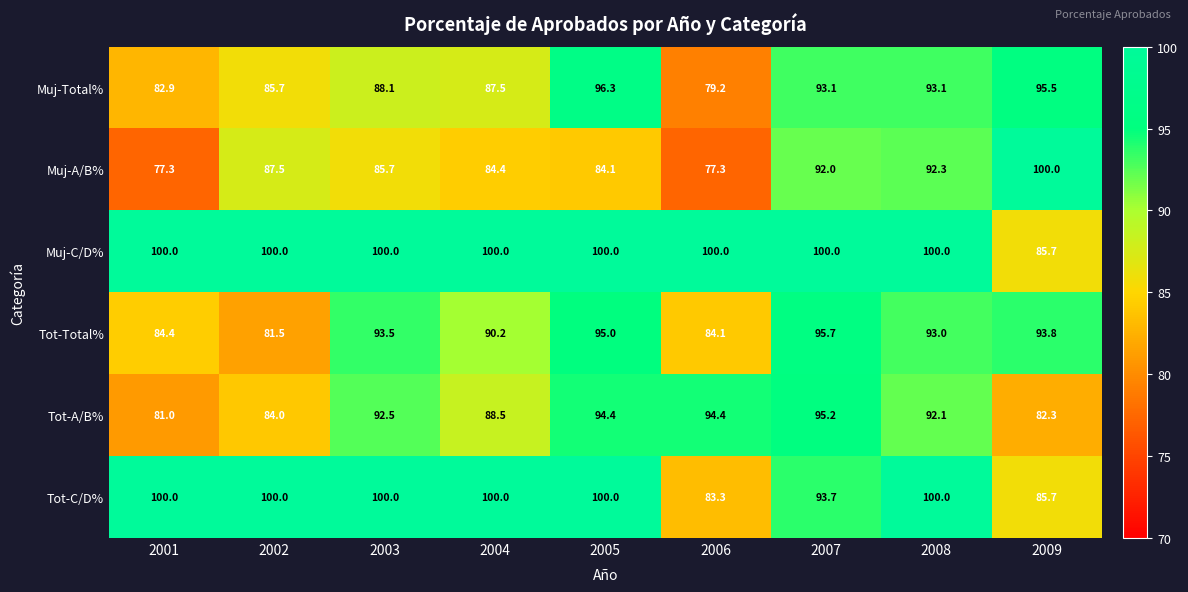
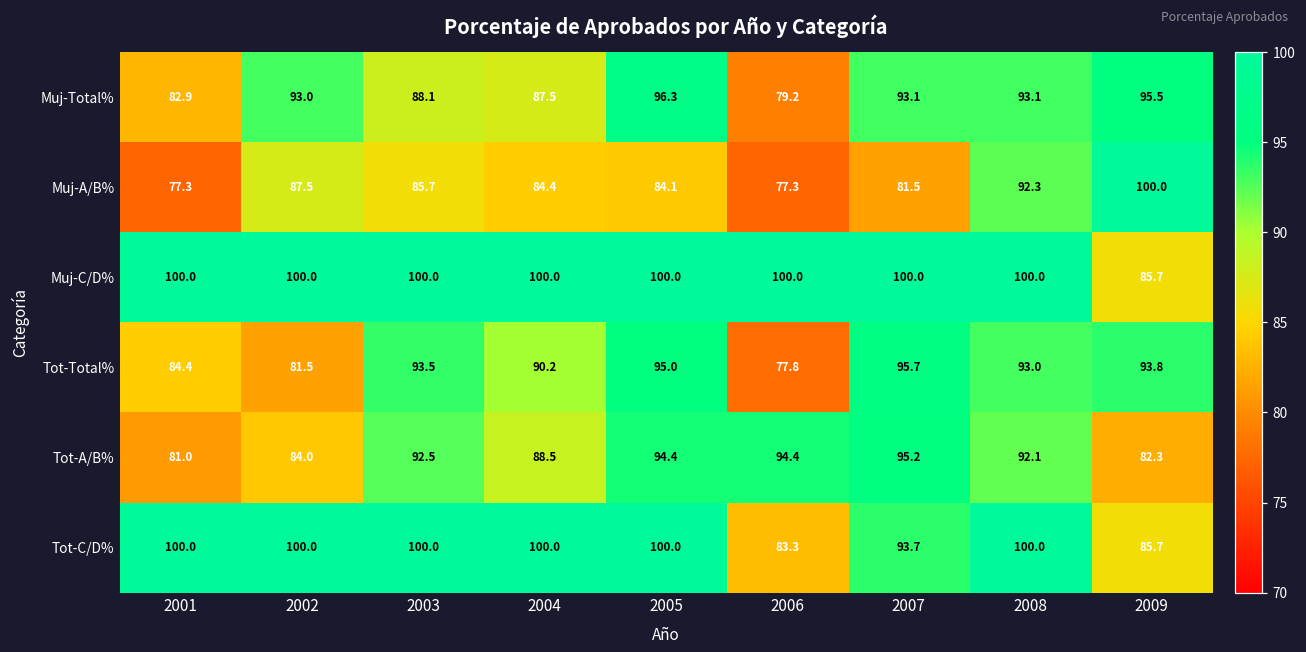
Muj-Total%, 2002: 85.7 -> 93.0
Muj-A/B%, 2007: 92.0 -> 81.5
Tot-Total%, 2006: 84.1 -> 77.8
